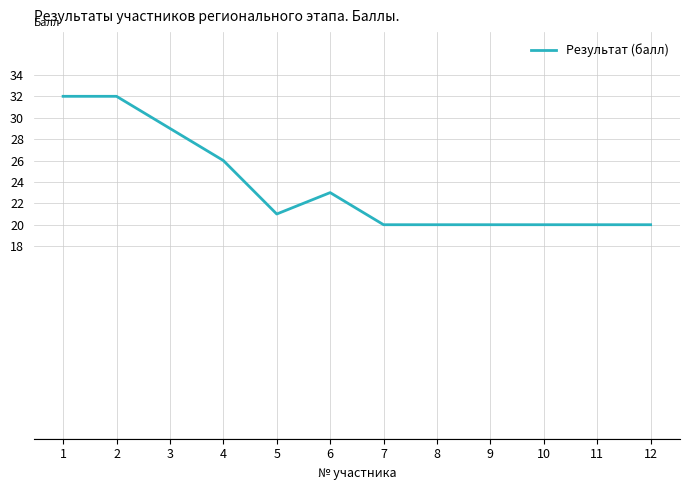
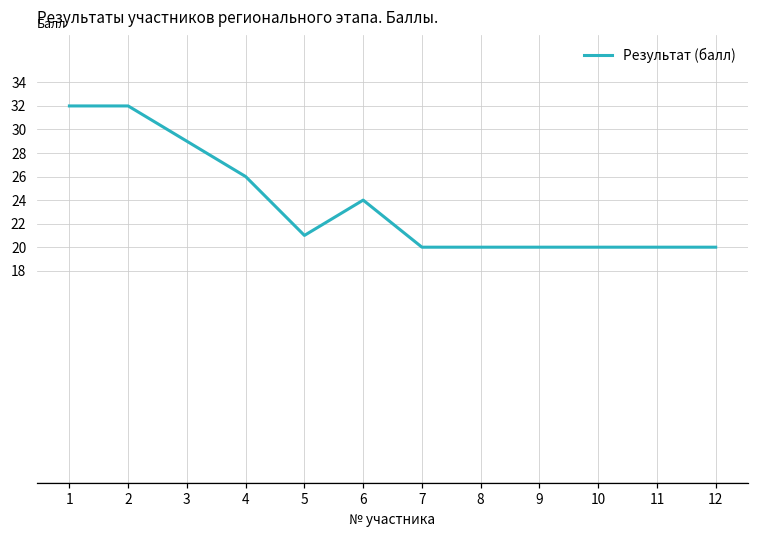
6: 23 -> 24
